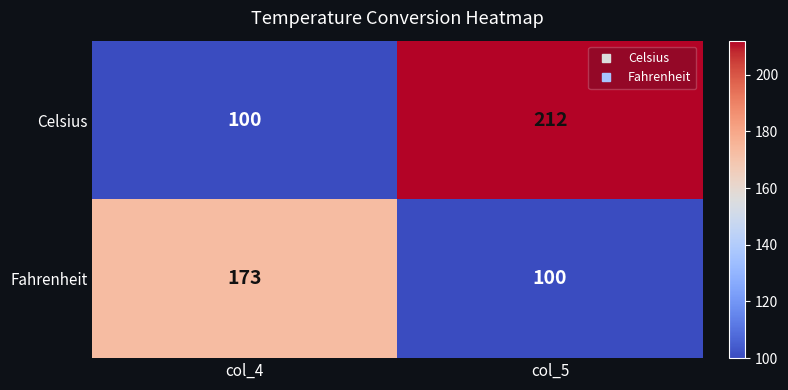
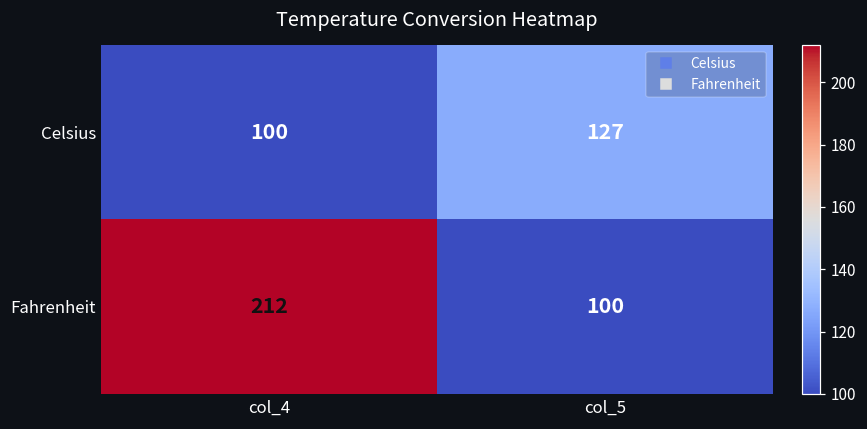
Celsius, col_5: 212 -> 127
Fahrenheit, col_4: 173 -> 212
